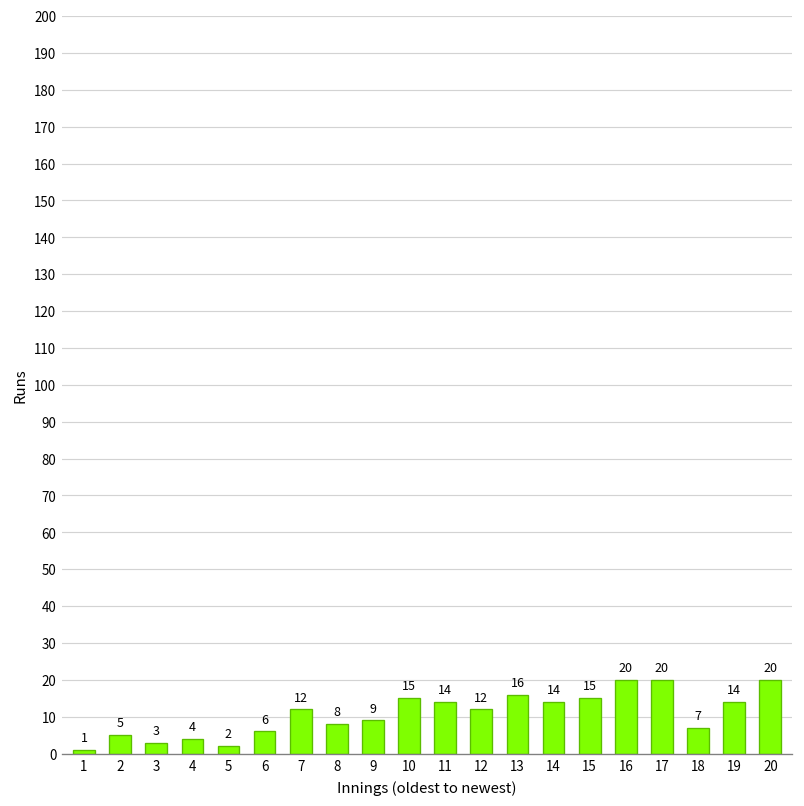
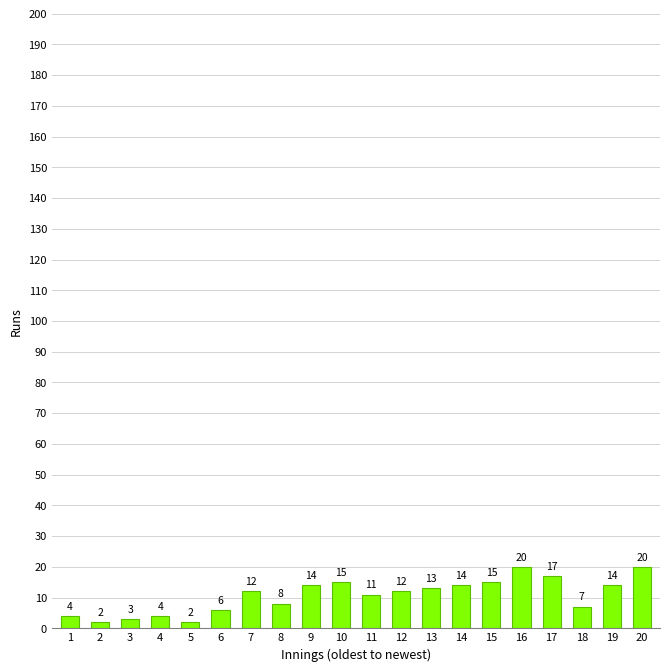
1: 1 -> 4
2: 5 -> 2
9: 9 -> 14
11: 14 -> 11
13: 16 -> 13
17: 20 -> 17
